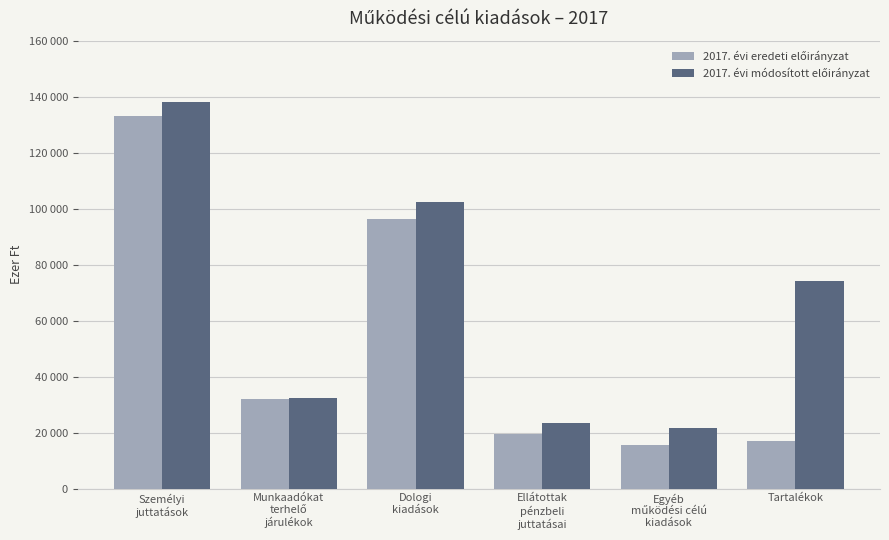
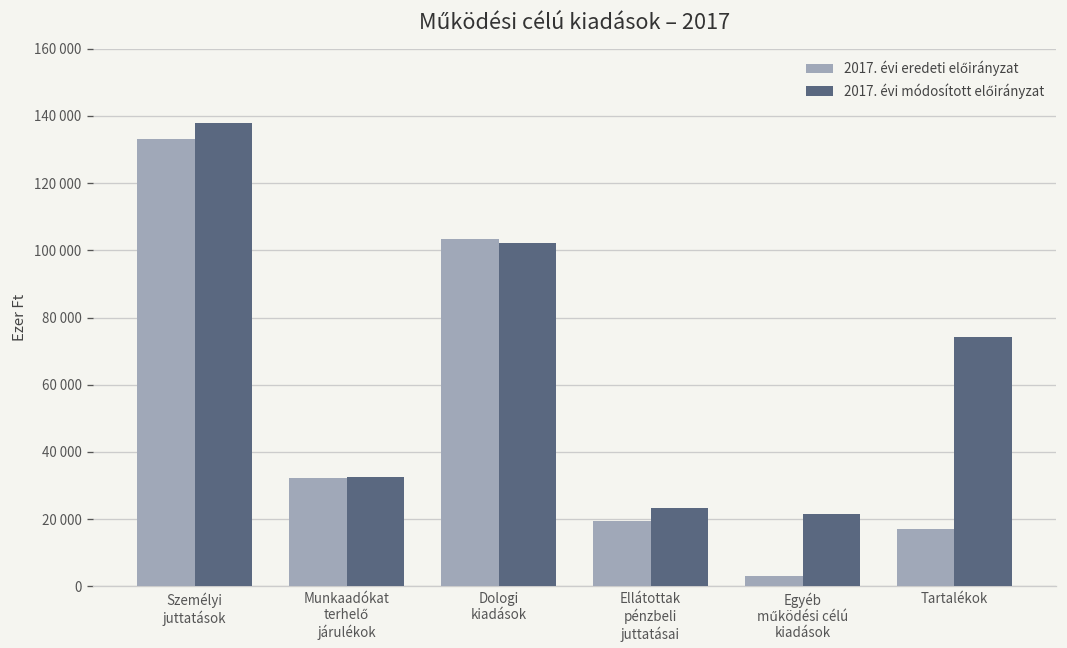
2017. évi eredeti előirányzat, Dologi kiadások: 96000 -> 104000
2017. évi eredeti előirányzat, Egyéb működési célú kiadások: 15000 -> 3000
